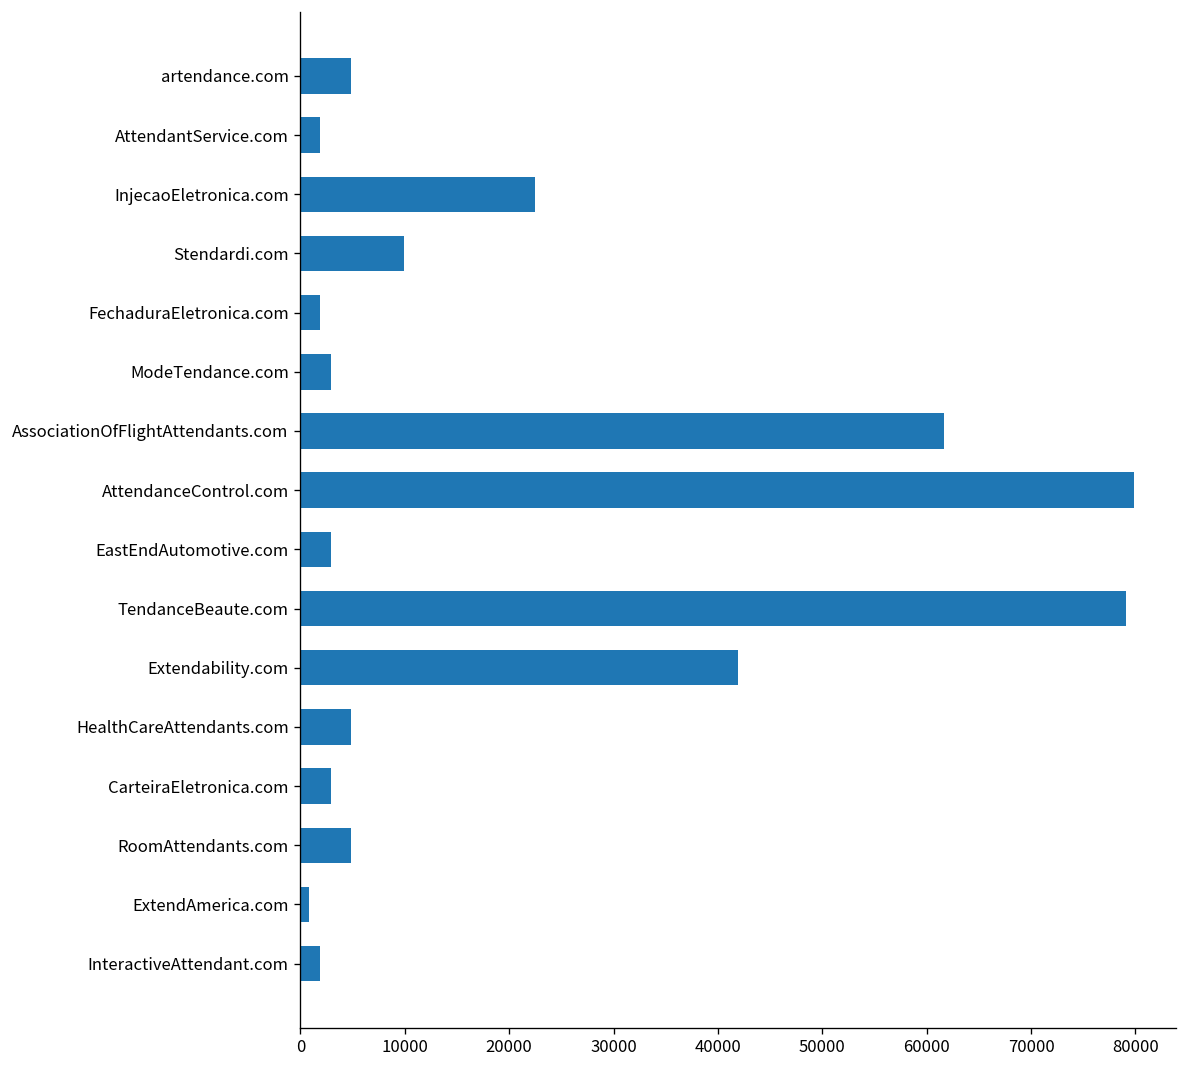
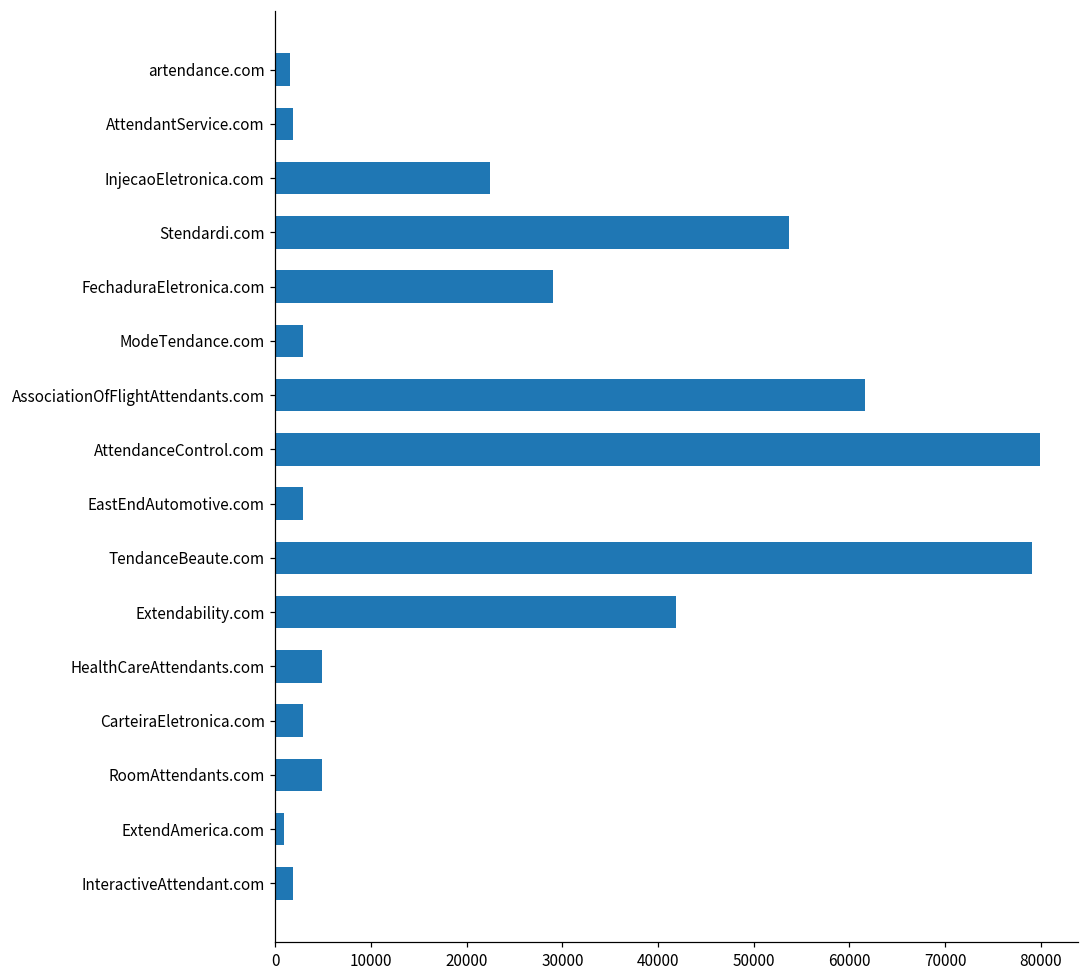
artendance.com: 5000 -> 2000
Stendardi.com: 10000 -> 54000
FechaduraEletronica.com: 2000 -> 29000
